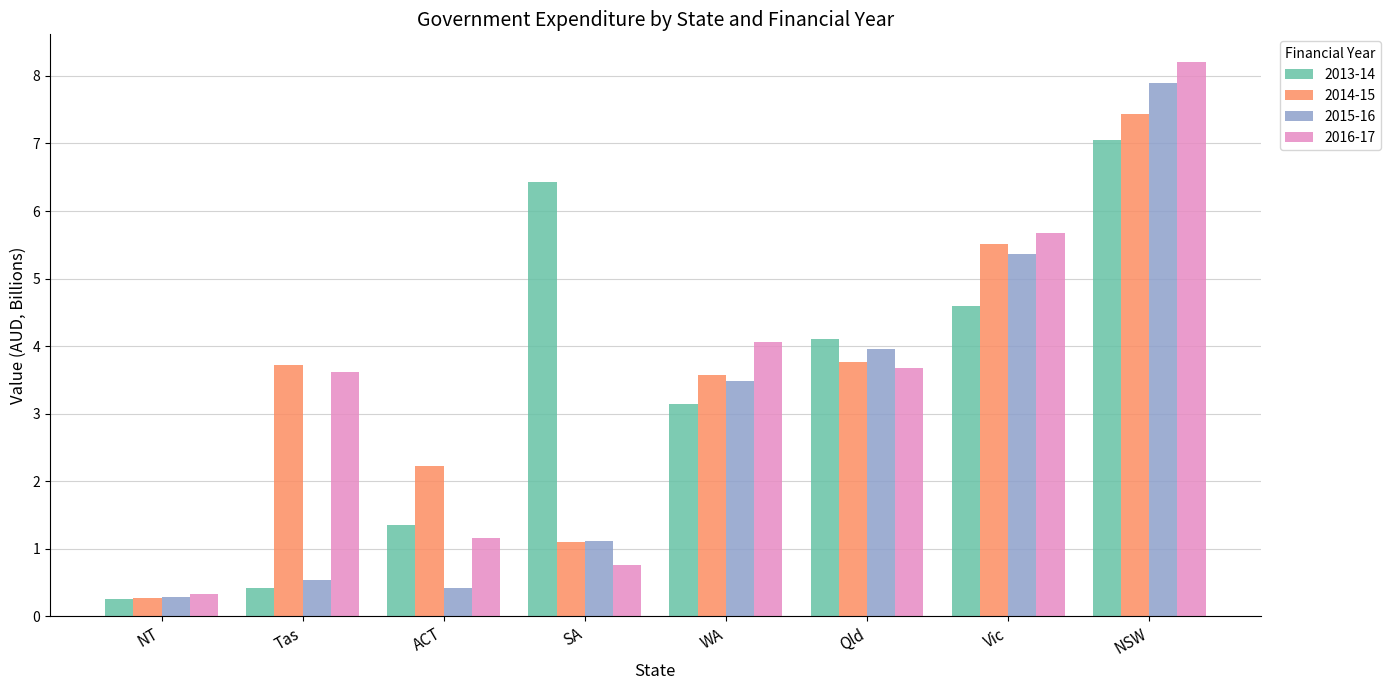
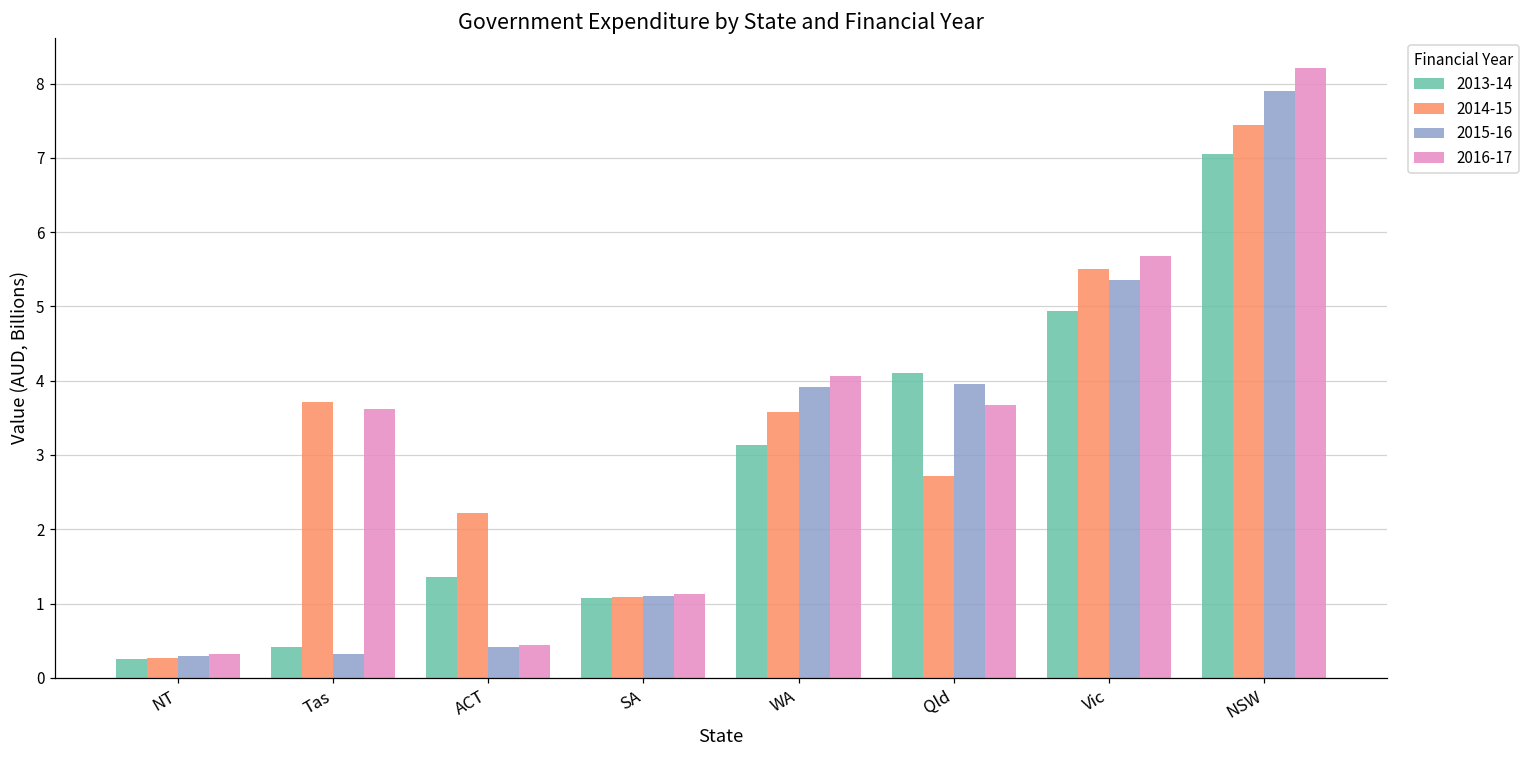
2015-16, Tas: 0.5 -> 0.3
2016-17, ACT: 1.2 -> 0.4
2013-14, SA: 6.4 -> 1.1
2016-17, SA: 0.8 -> 1.1
2015-16, WA: 3.5 -> 3.9
2014-15, Qld: 3.8 -> 2.7
2013-14, Vic: 4.6 -> 4.9
